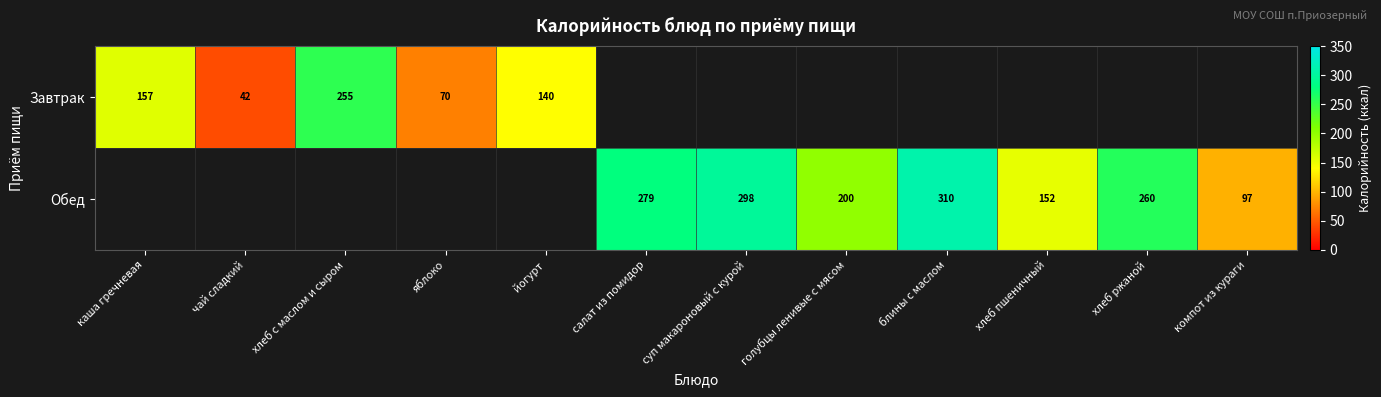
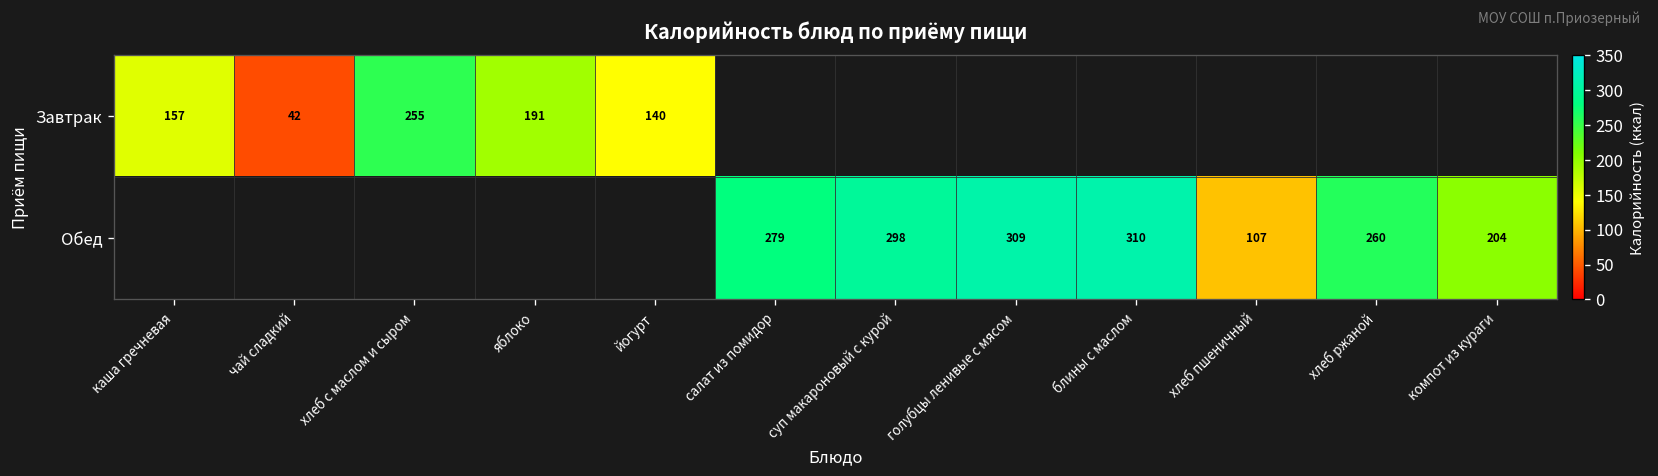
Завтрак, яблоко: 70 -> 191
Обед, голубцы ленивые с мясом: 200 -> 309
Обед, хлеб пшеничный: 152 -> 107
Обед, компот из кураги: 97 -> 204
